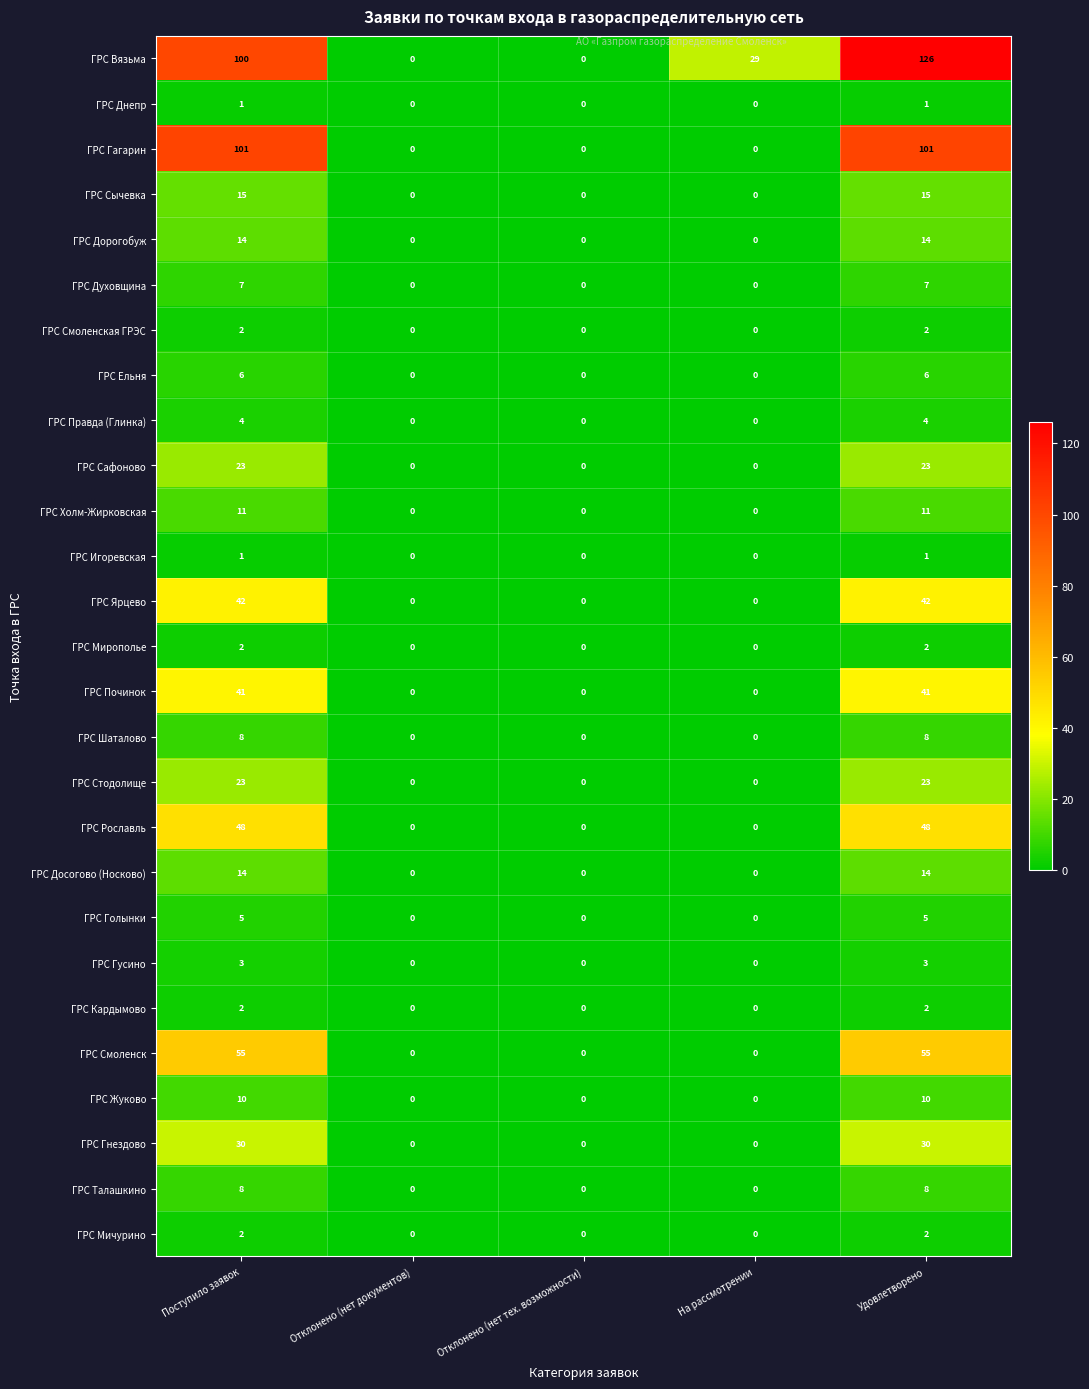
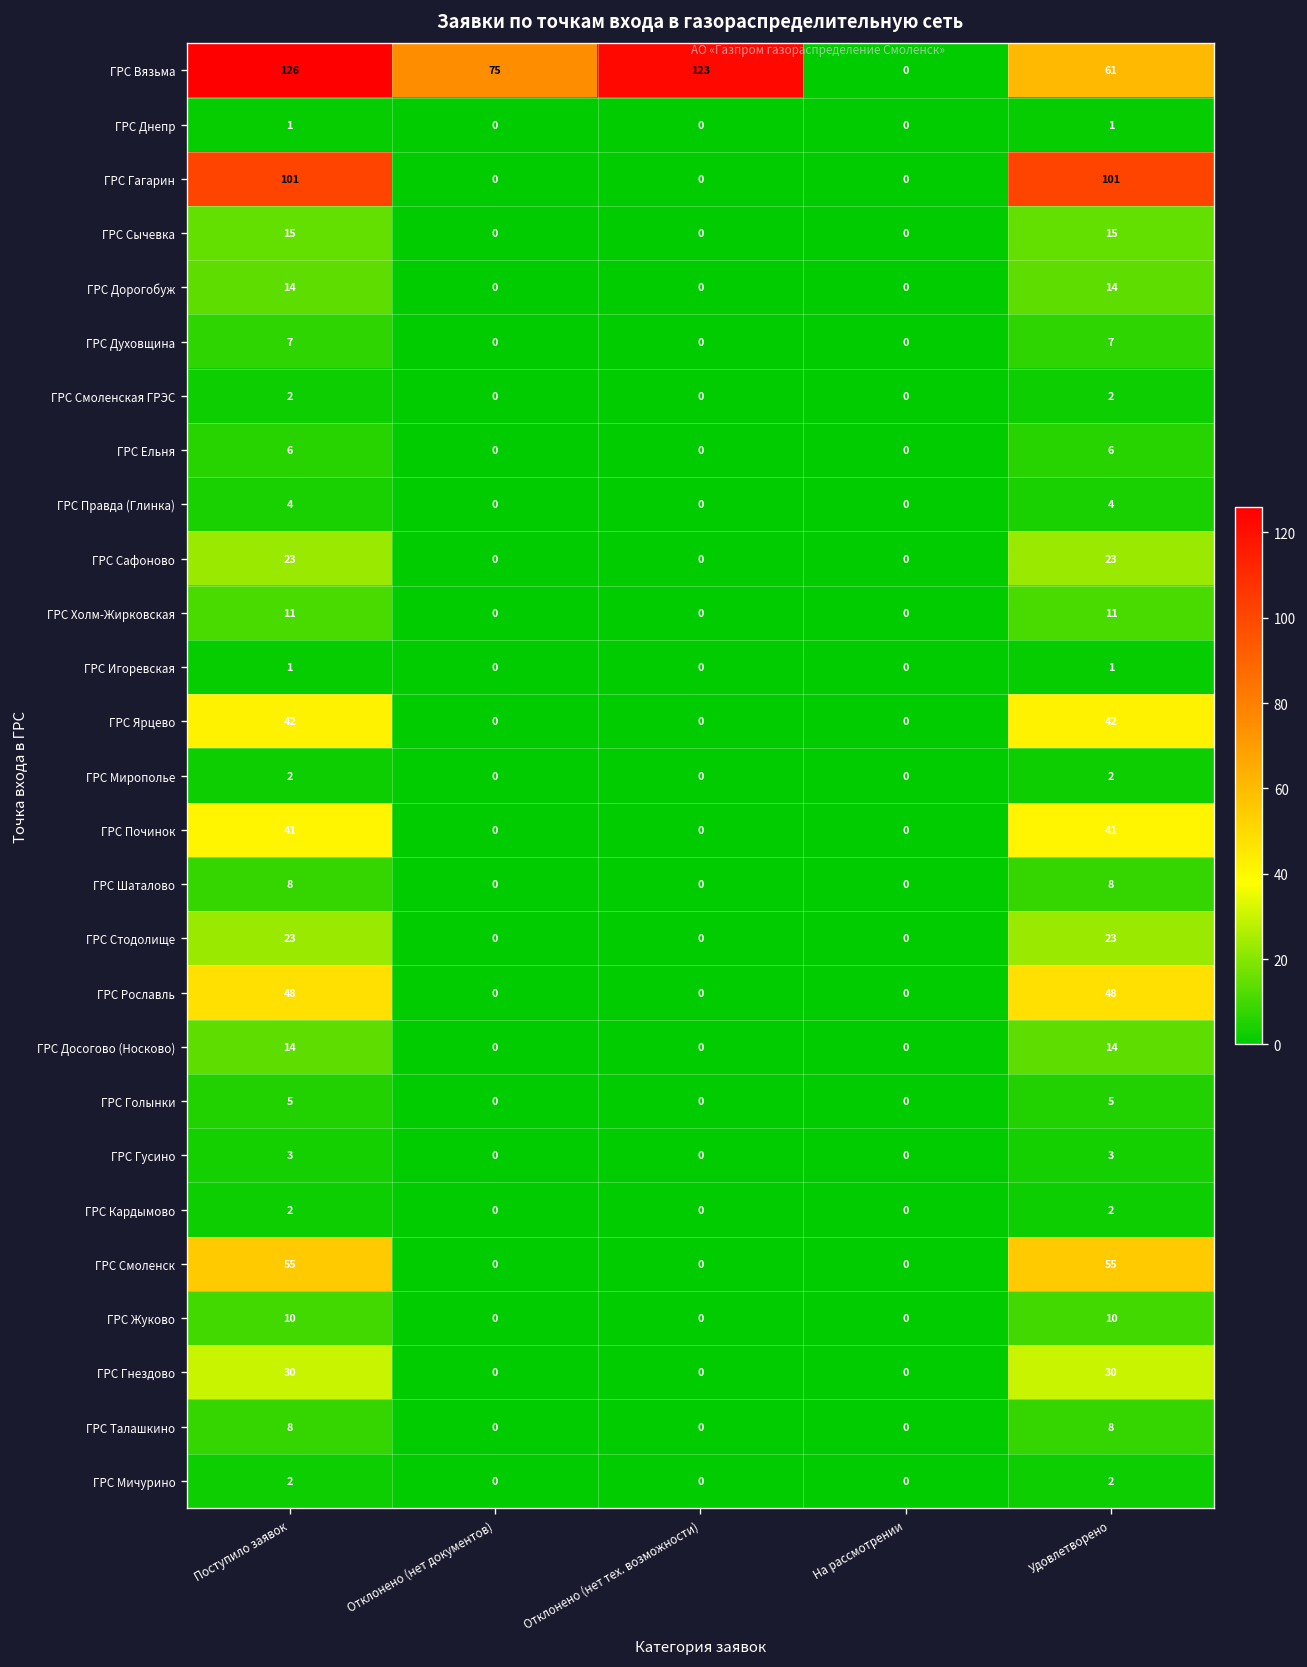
ГРС Вязьма, Поступило заявок: 100 -> 126
ГРС Вязьма, Отклонено (нет документов): 0 -> 75
ГРС Вязьма, Отклонено (нет тех. возможности): 0 -> 123
ГРС Вязьма, На рассмотрении: 29 -> 0
ГРС Вязьма, Удовлетворено: 126 -> 61
